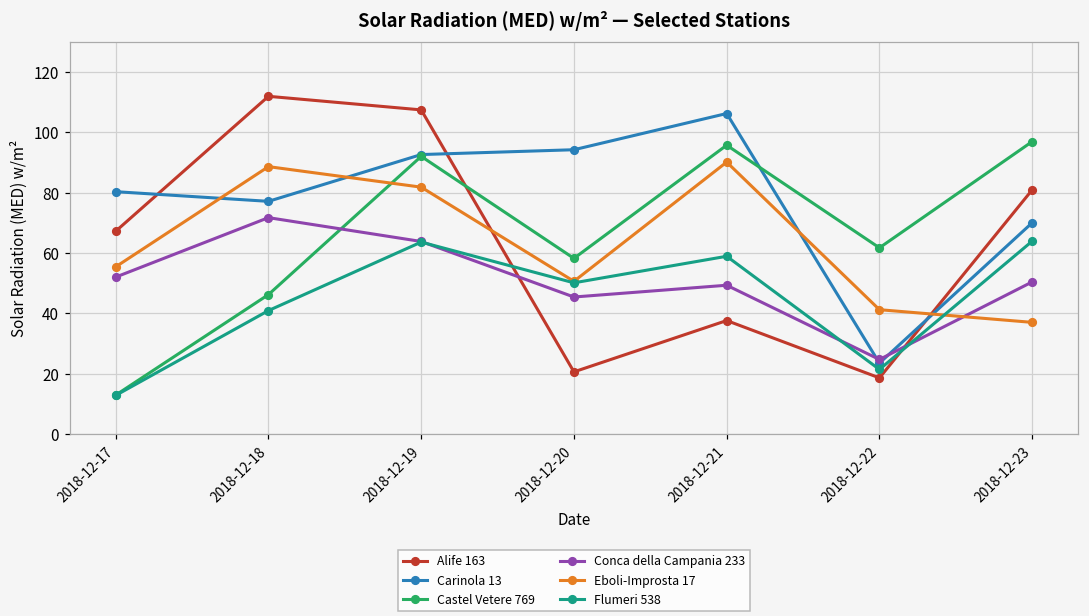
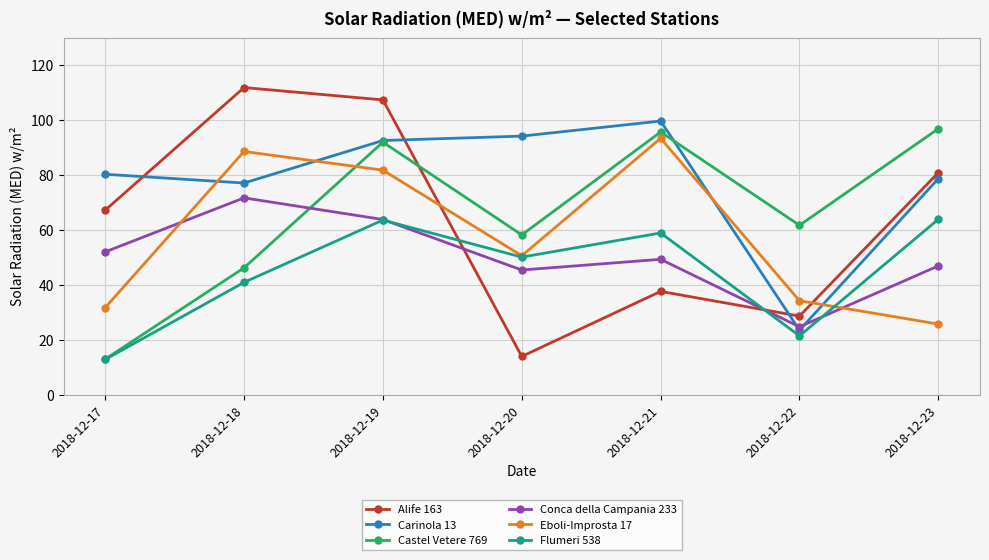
Eboli-Improsta 17, 2018-12-17: 55 -> 32
Alife 163, 2018-12-20: 21 -> 14
Carinola 13, 2018-12-21: 106 -> 100
Eboli-Improsta 17, 2018-12-21: 90 -> 93
Alife 163, 2018-12-22: 19 -> 29
Eboli-Improsta 17, 2018-12-22: 41 -> 34
Carinola 13, 2018-12-23: 70 -> 79
Conca della Campania 233, 2018-12-23: 50 -> 47
Eboli-Improsta 17, 2018-12-23: 37 -> 26
